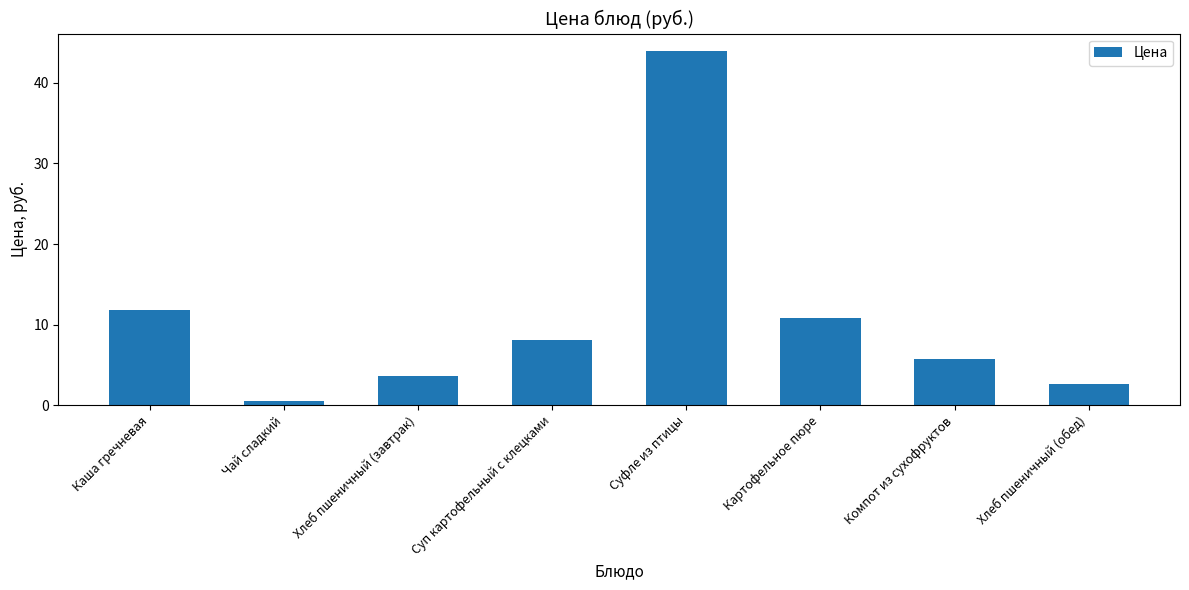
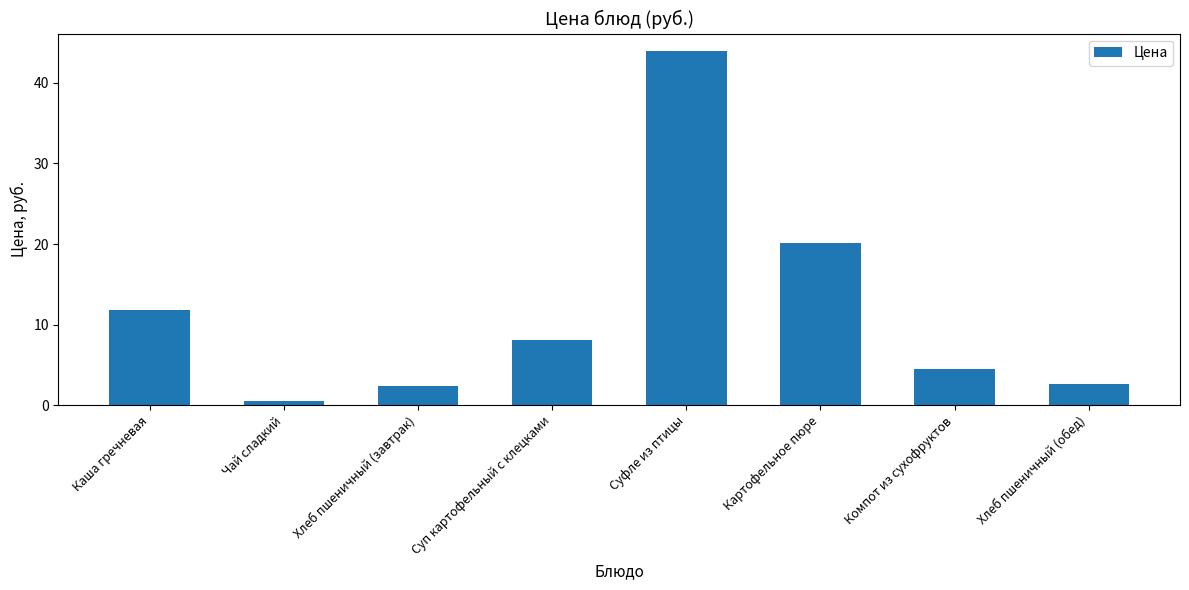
Хлеб пшеничный (завтрак): 4 -> 2
Картофельное пюре: 11 -> 20
Компот из сухофруктов: 6 -> 5
